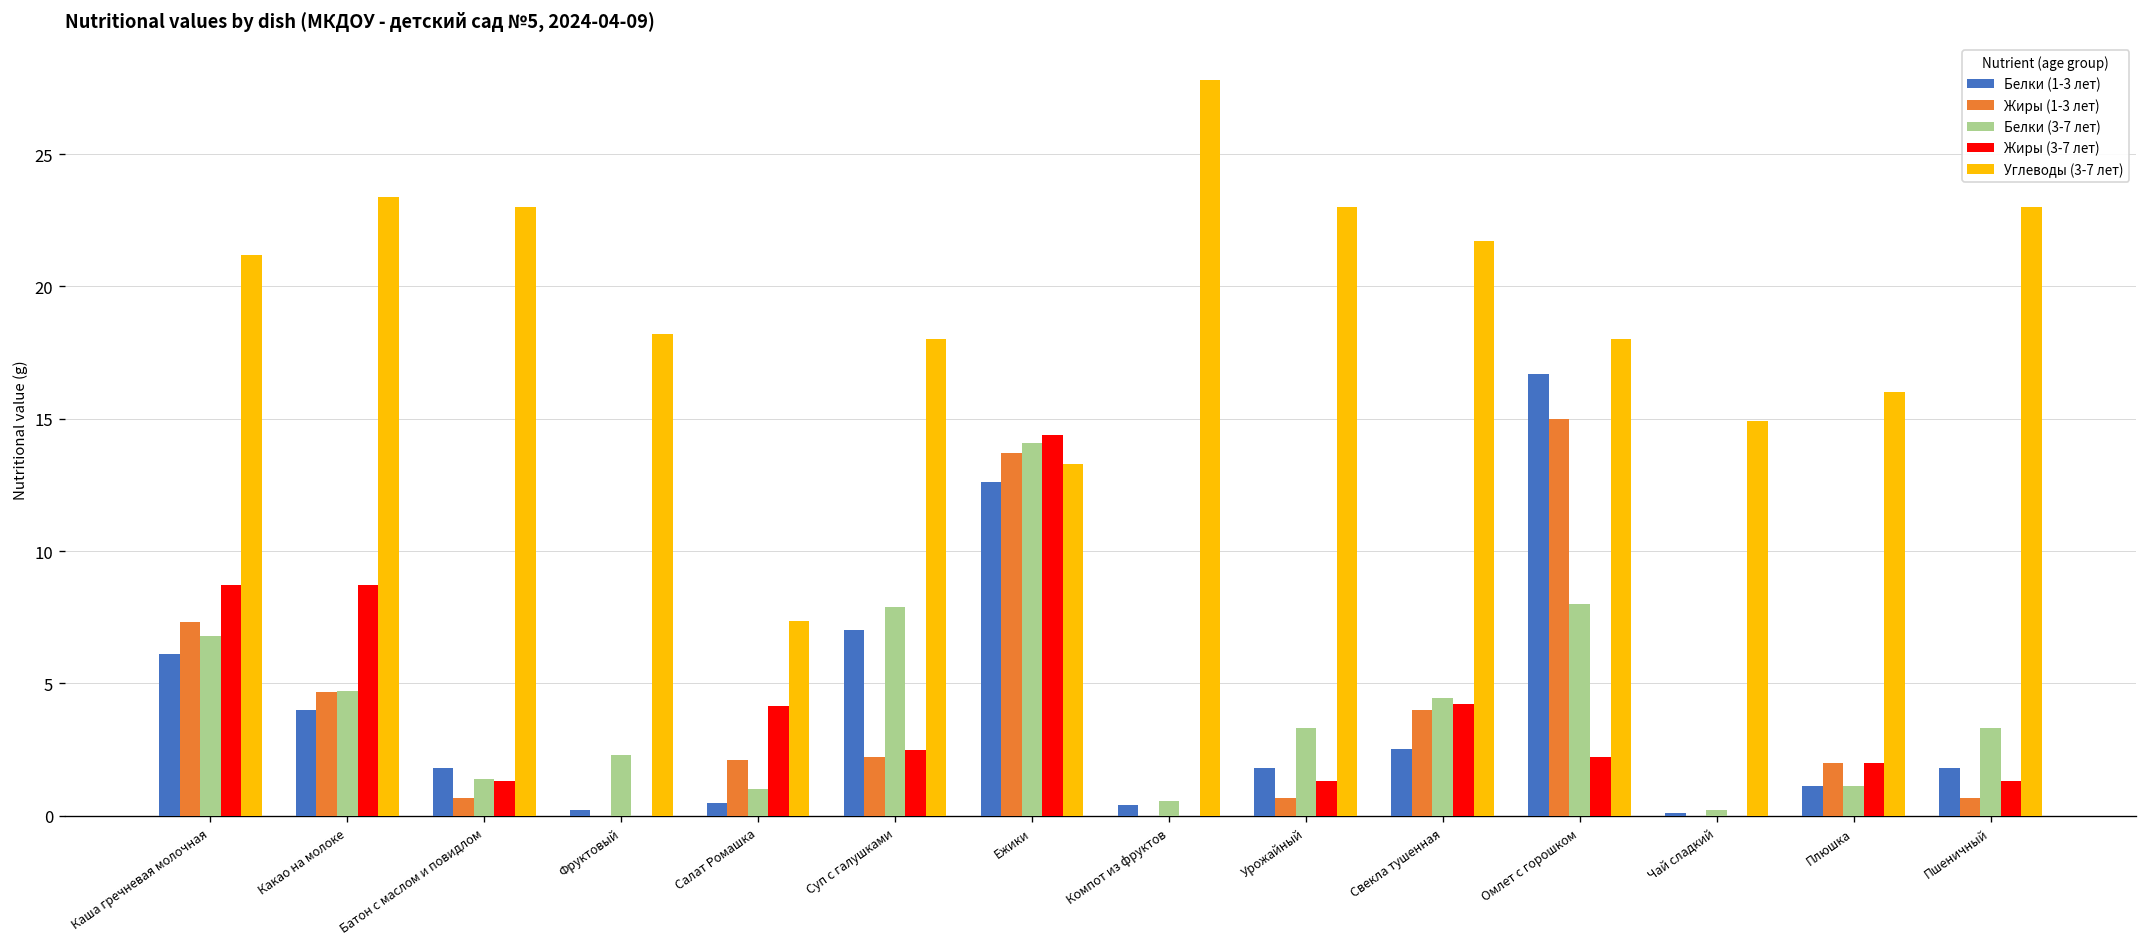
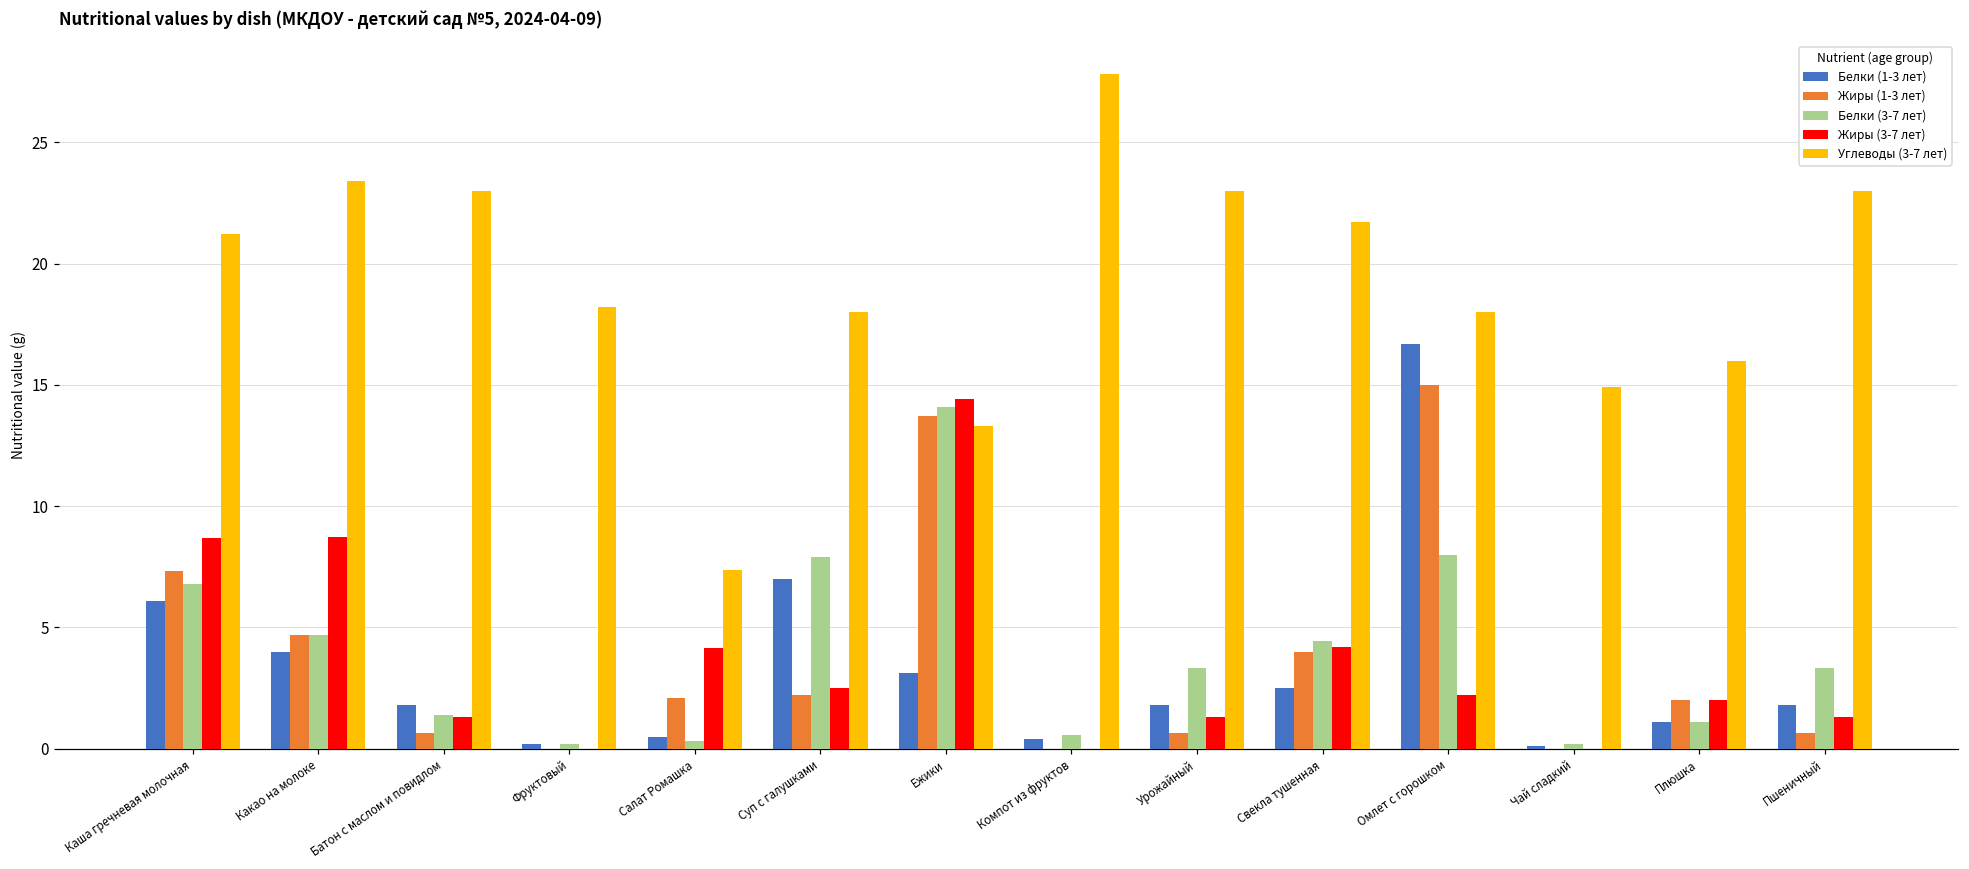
Белки (3-7 лет), Фруктовый: 2.3 -> 0.2
Белки (3-7 лет), Салат Ромашка: 1.0 -> 0.3
Белки (1-3 лет), Ежики: 12.6 -> 3.1
